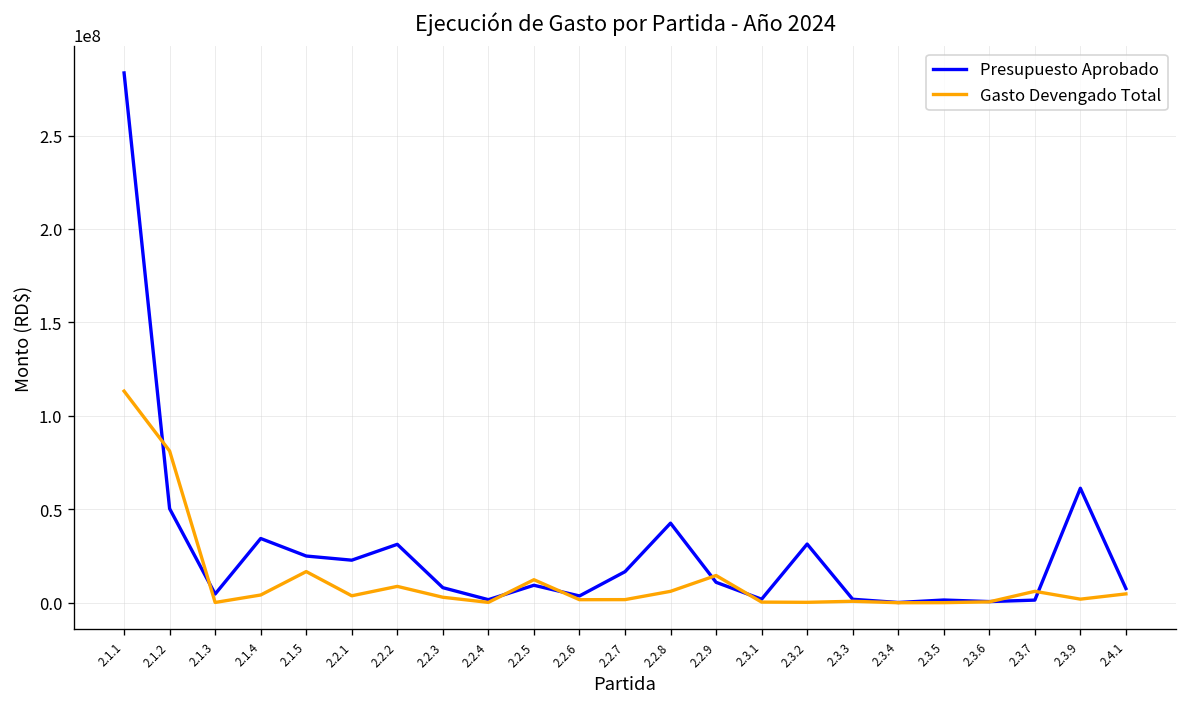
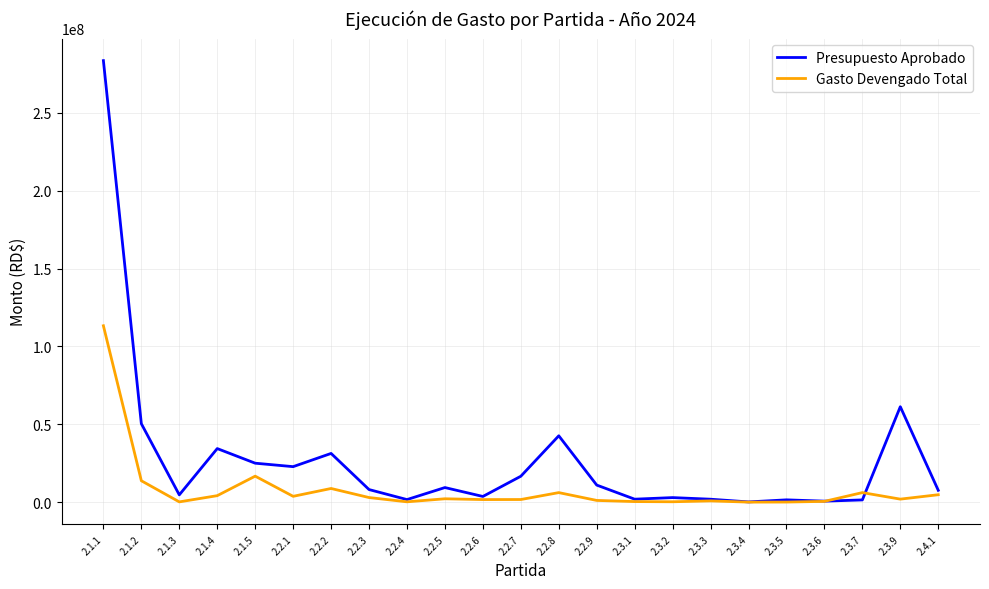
Gasto Devengado Total, 2.1.2: 81000000 -> 14000000
Gasto Devengado Total, 2.2.5: 12000000 -> 2000000
Gasto Devengado Total, 2.2.9: 15000000 -> 1000000
Presupuesto Aprobado, 2.3.2: 31000000 -> 3000000
